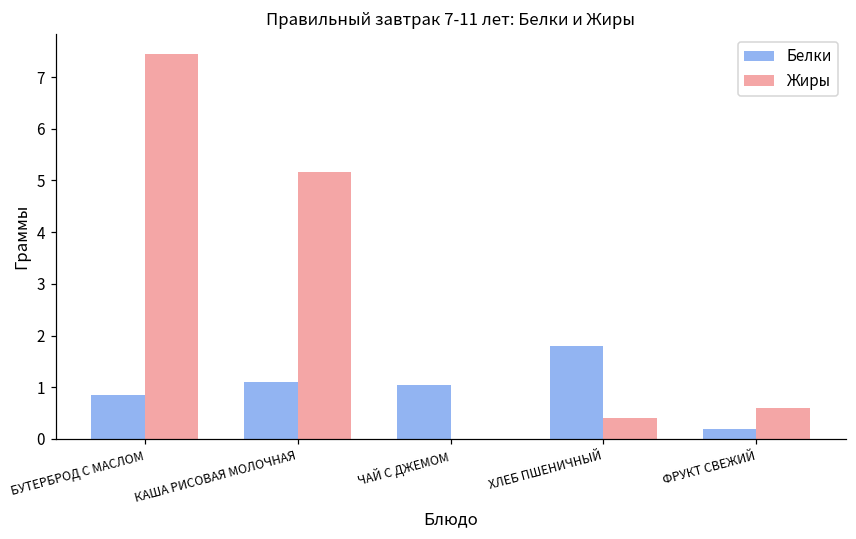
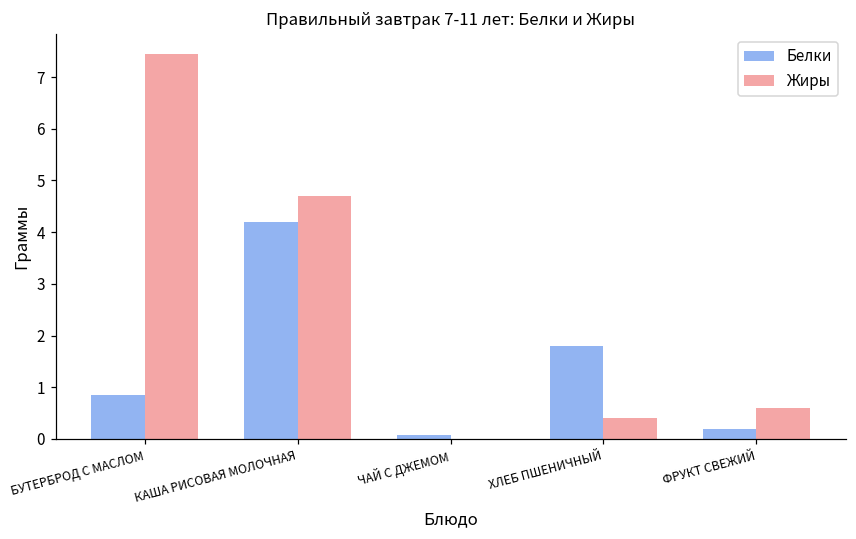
Белки, КАША РИСОВАЯ МОЛОЧНАЯ: 1.1 -> 4.2
Жиры, КАША РИСОВАЯ МОЛОЧНАЯ: 5.2 -> 4.7
Белки, ЧАЙ С ДЖЕМОМ: 1.1 -> 0.1
